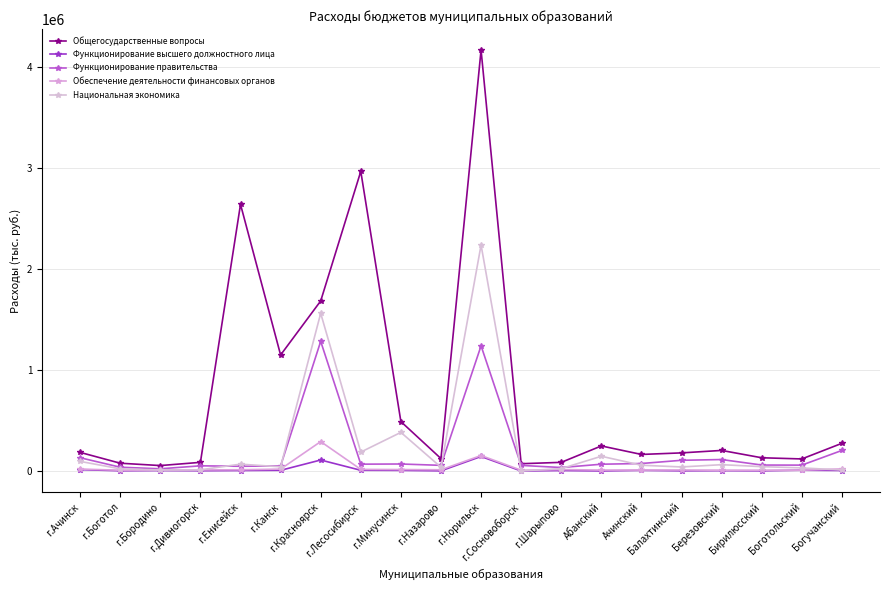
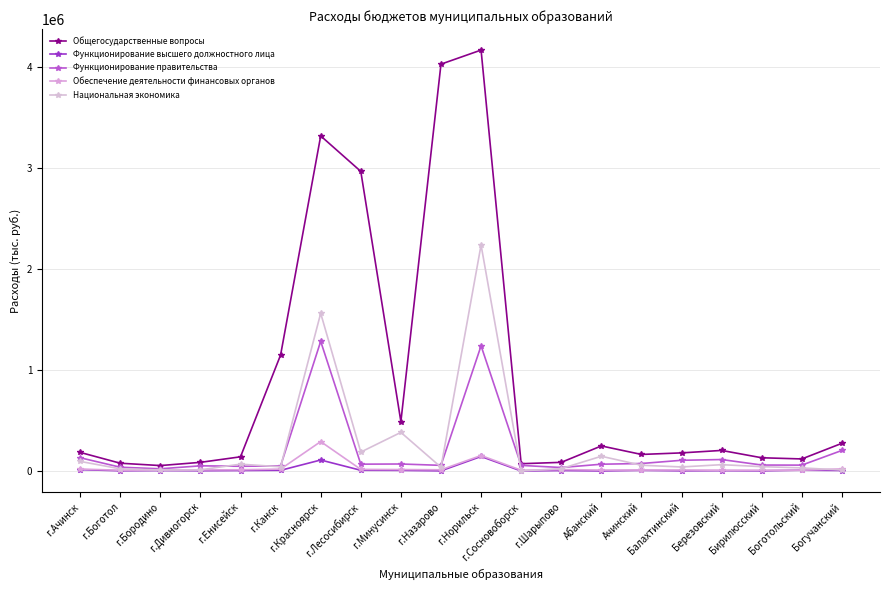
Общегосударственные вопросы, г.Енисейск: 2640000 -> 140000
Общегосударственные вопросы, г.Красноярск: 1680000 -> 3320000
Общегосударственные вопросы, г.Назарово: 130000 -> 4030000
